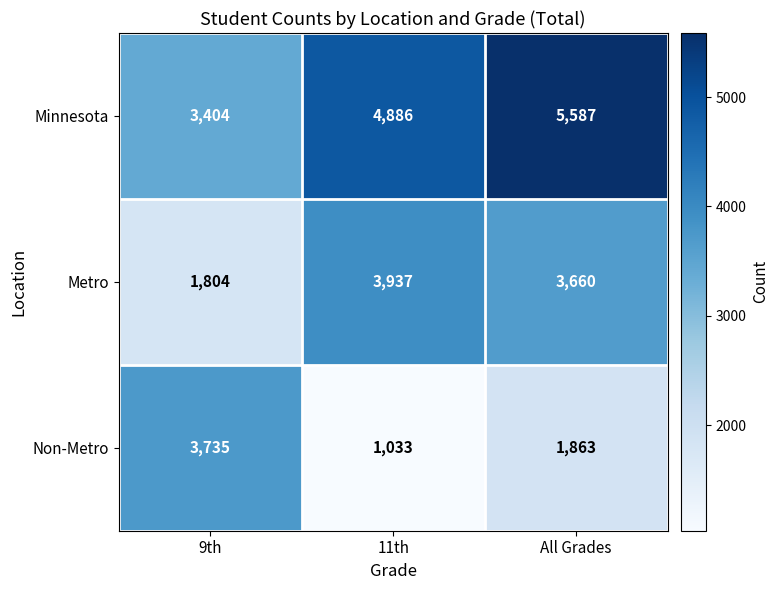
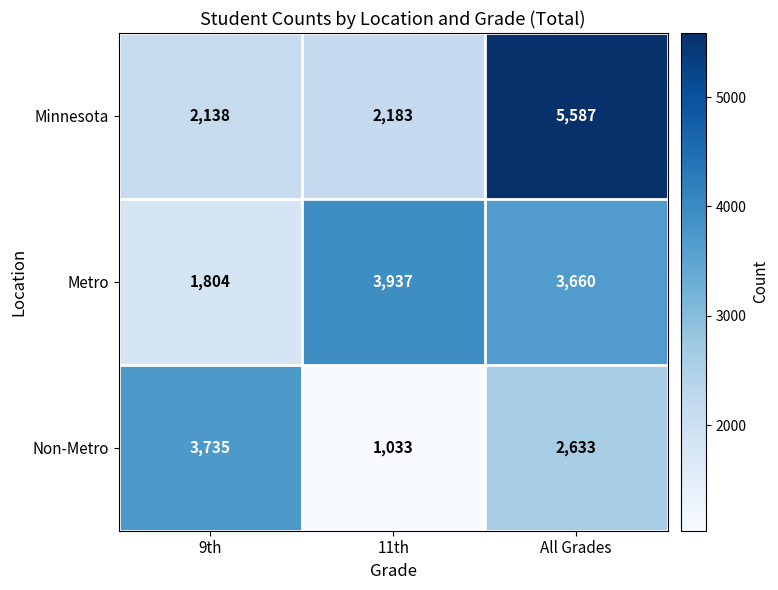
Minnesota, 9th: 3,404 -> 2,138
Minnesota, 11th: 4,886 -> 2,183
Non-Metro, All Grades: 1,863 -> 2,633
